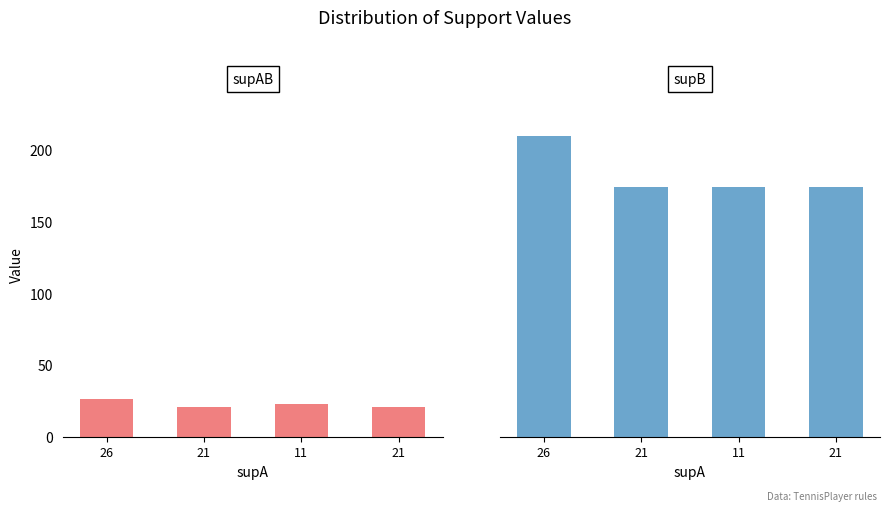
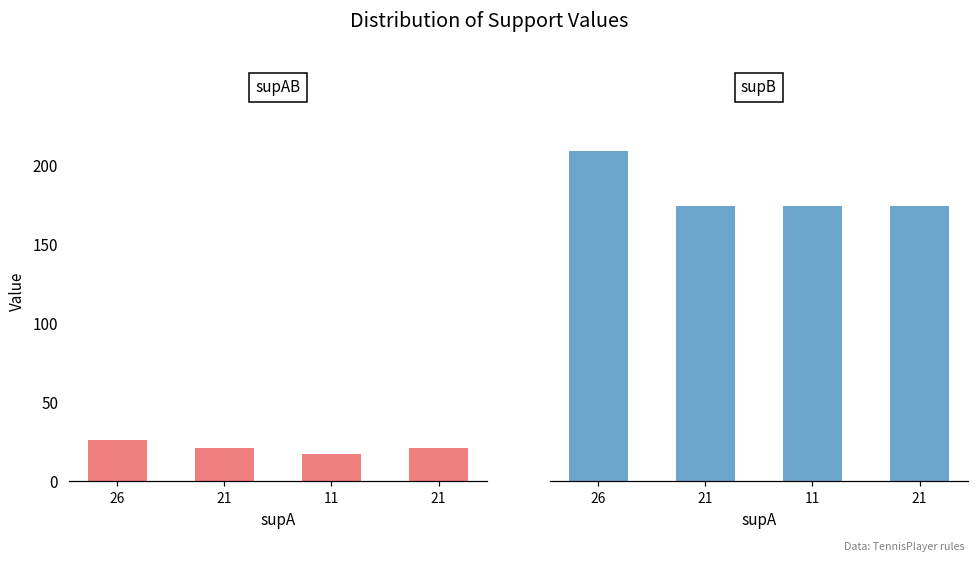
supAB, 11: 23 -> 17
